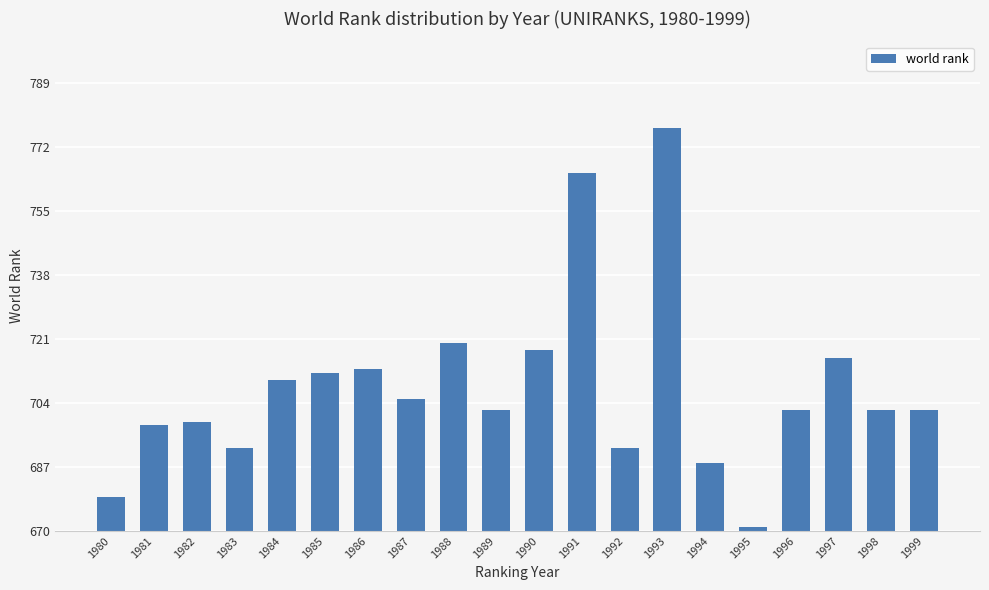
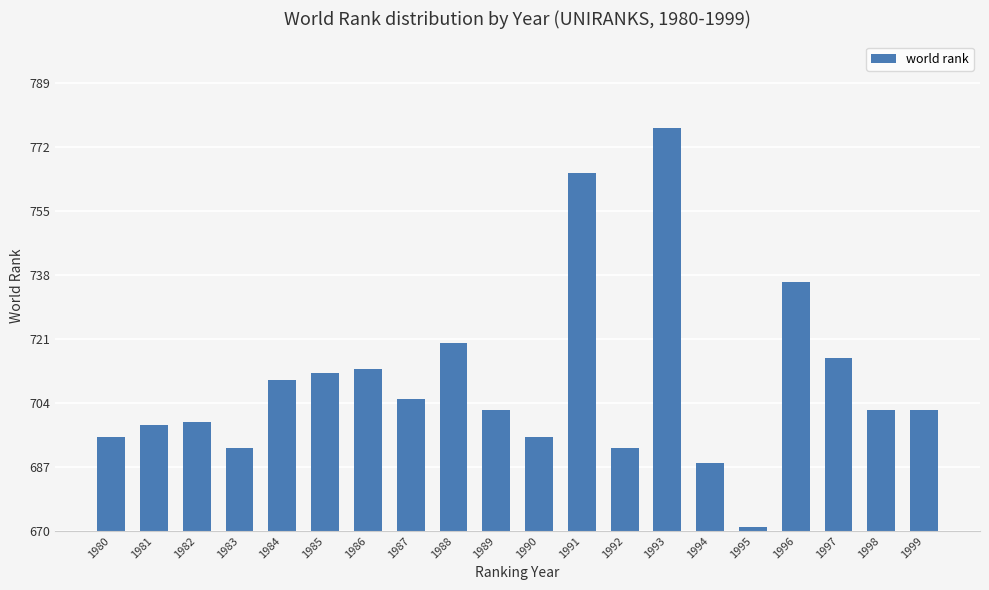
1980: 679 -> 695
1990: 718 -> 695
1996: 702 -> 736
